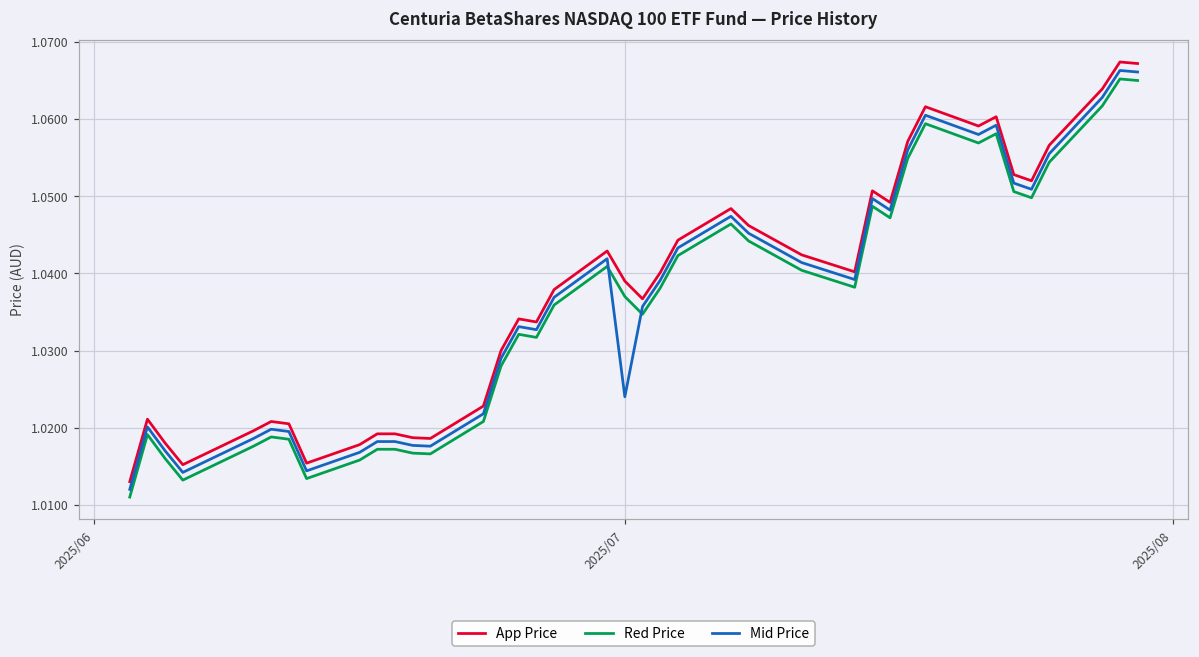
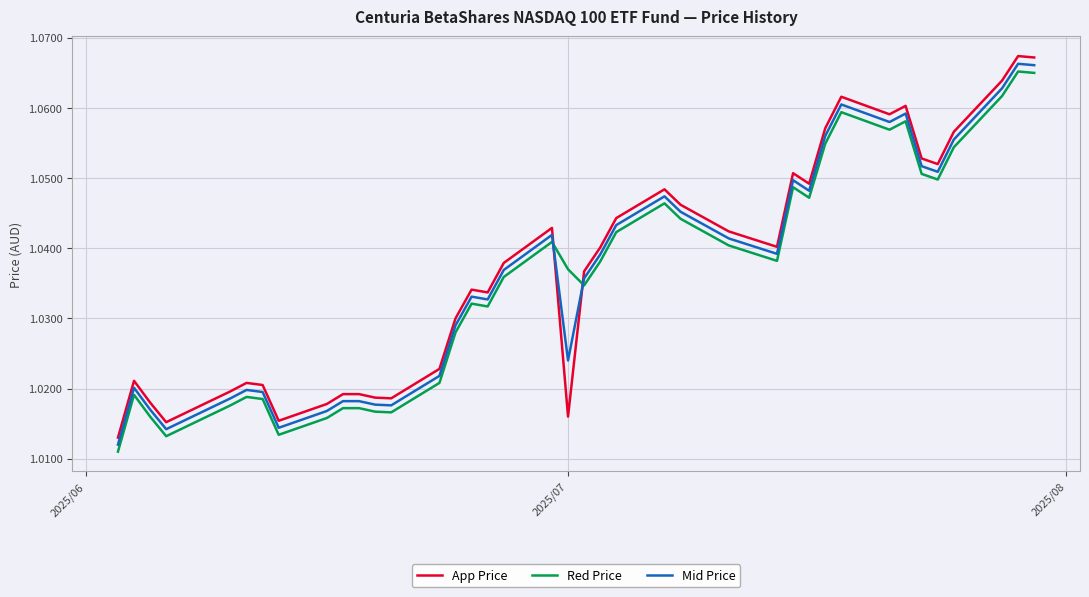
App Price, 2025/07: 1.039 -> 1.016
